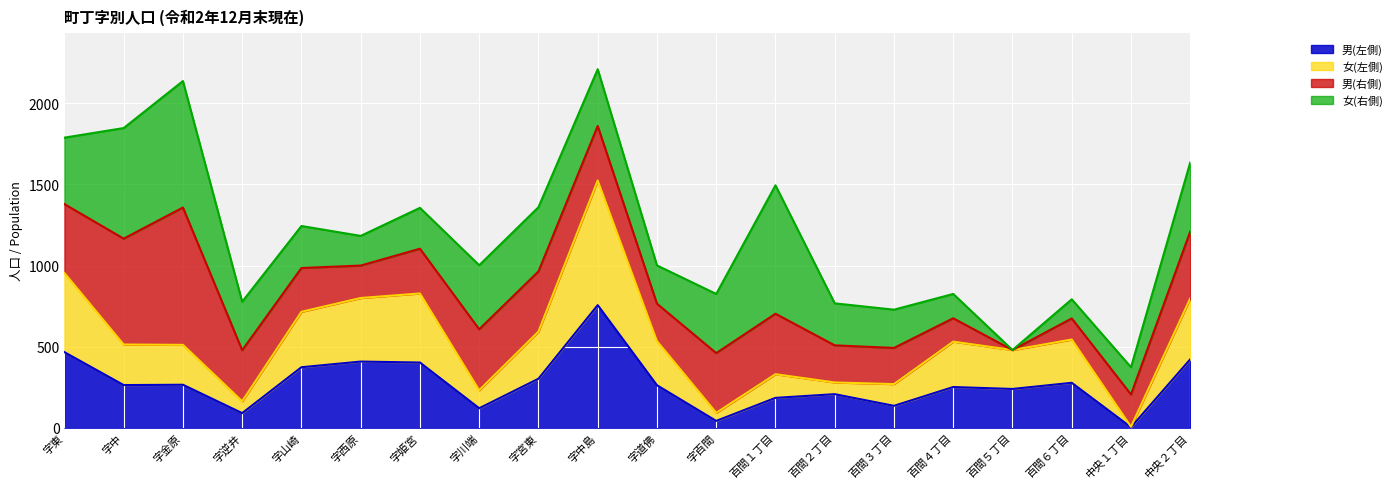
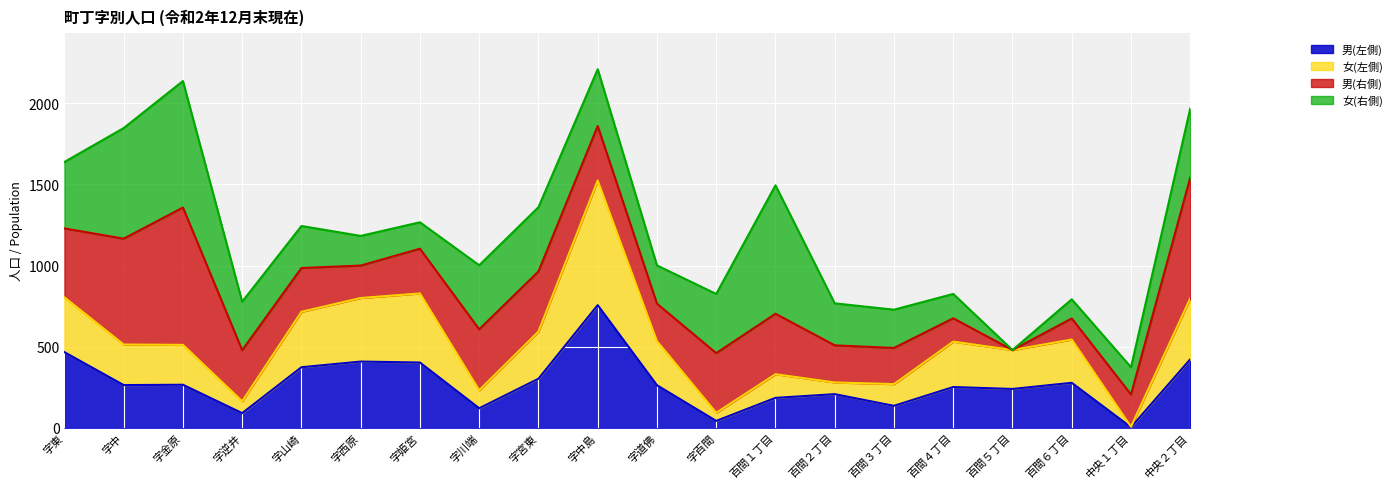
女(左側), 字東: 490 -> 340
女(右側), 字姫宮: 250 -> 160
男(右側), 中央２丁目: 410 -> 750
